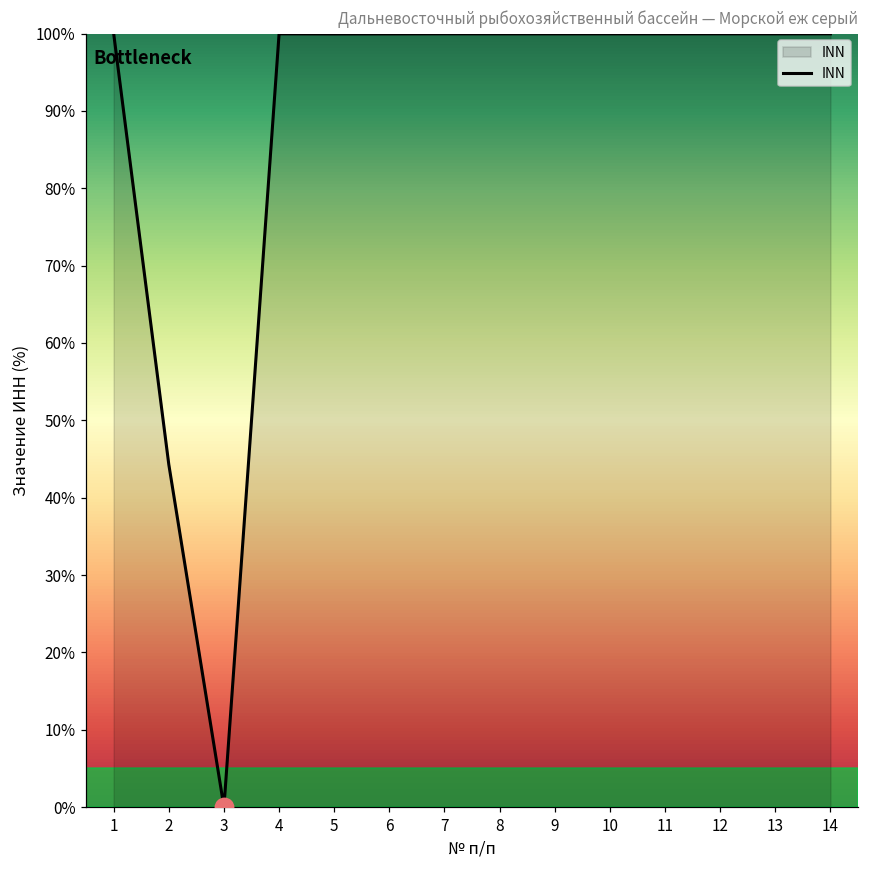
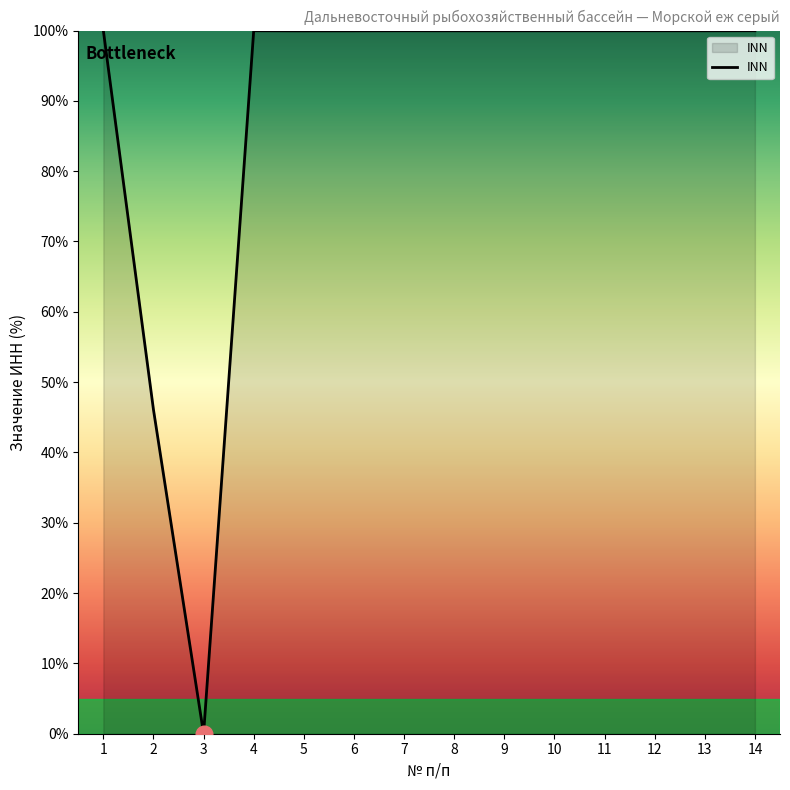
INN, 2: 44% -> 46%
